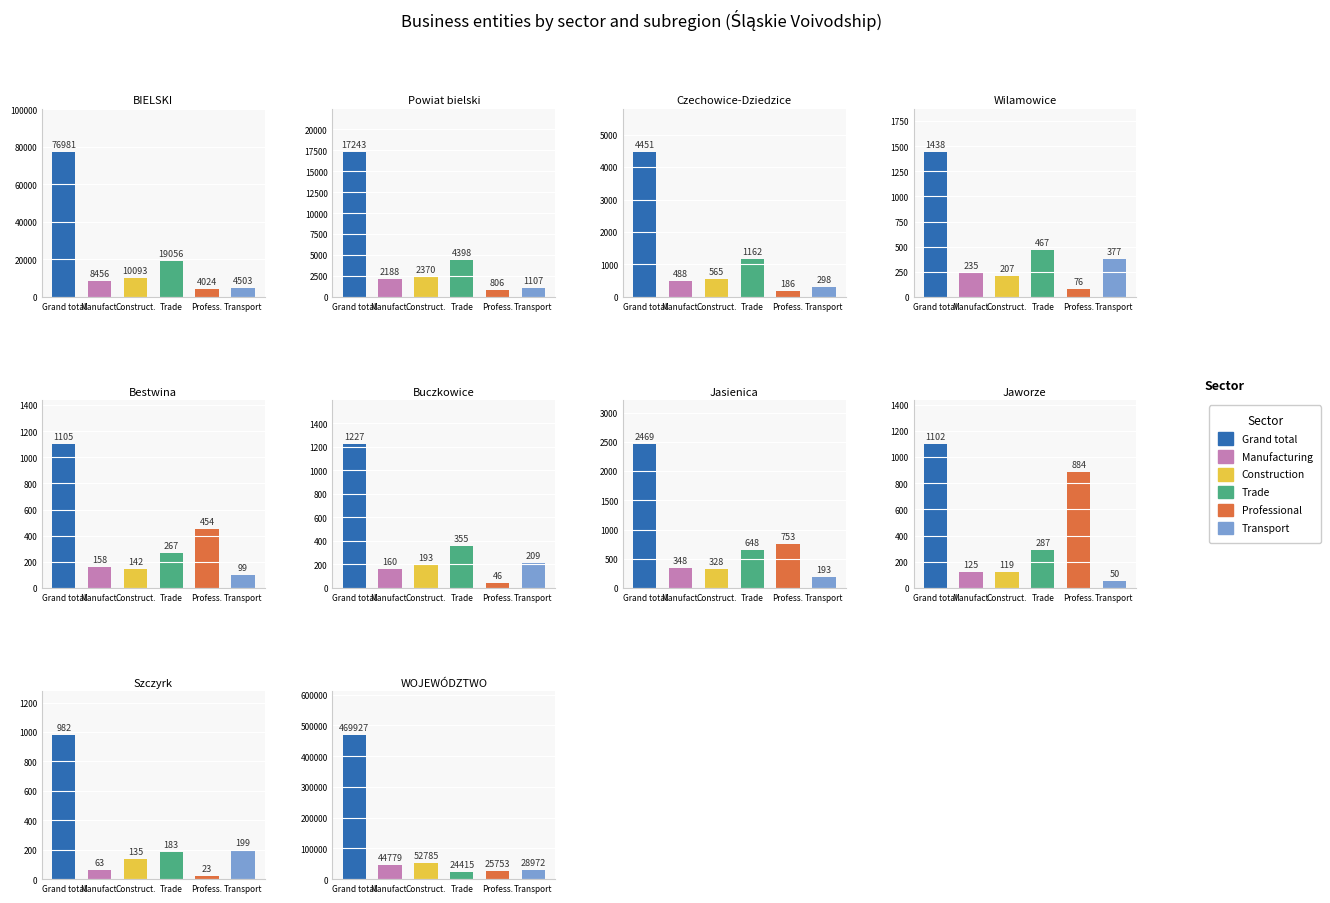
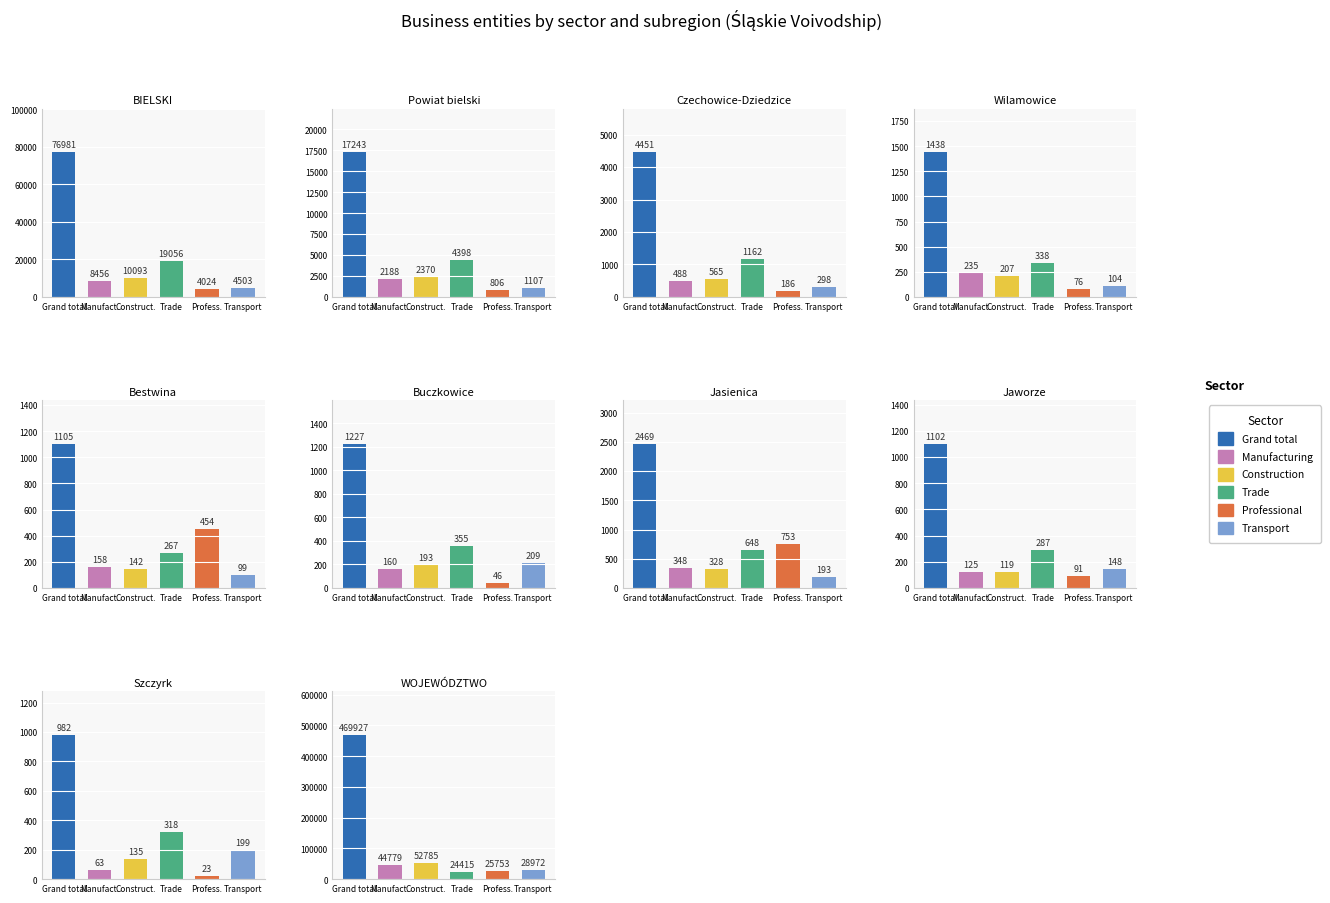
Wilamowice, Trade: 467 -> 338
Wilamowice, Transport: 377 -> 104
Jaworze, Profess.: 884 -> 91
Jaworze, Transport: 50 -> 148
Szczyrk, Trade: 183 -> 318
